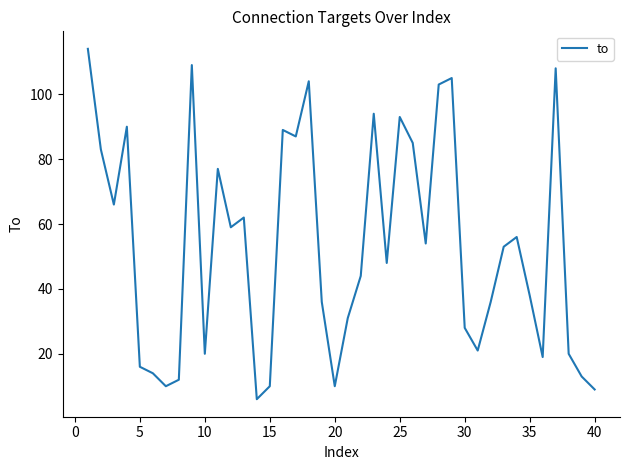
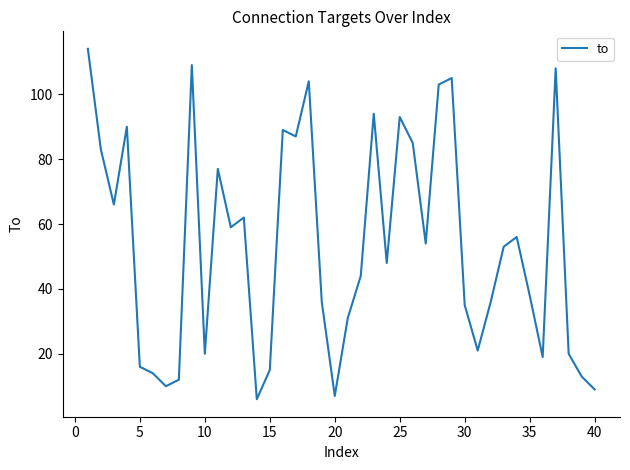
15: 10 -> 15
20: 10 -> 7
30: 28 -> 35
